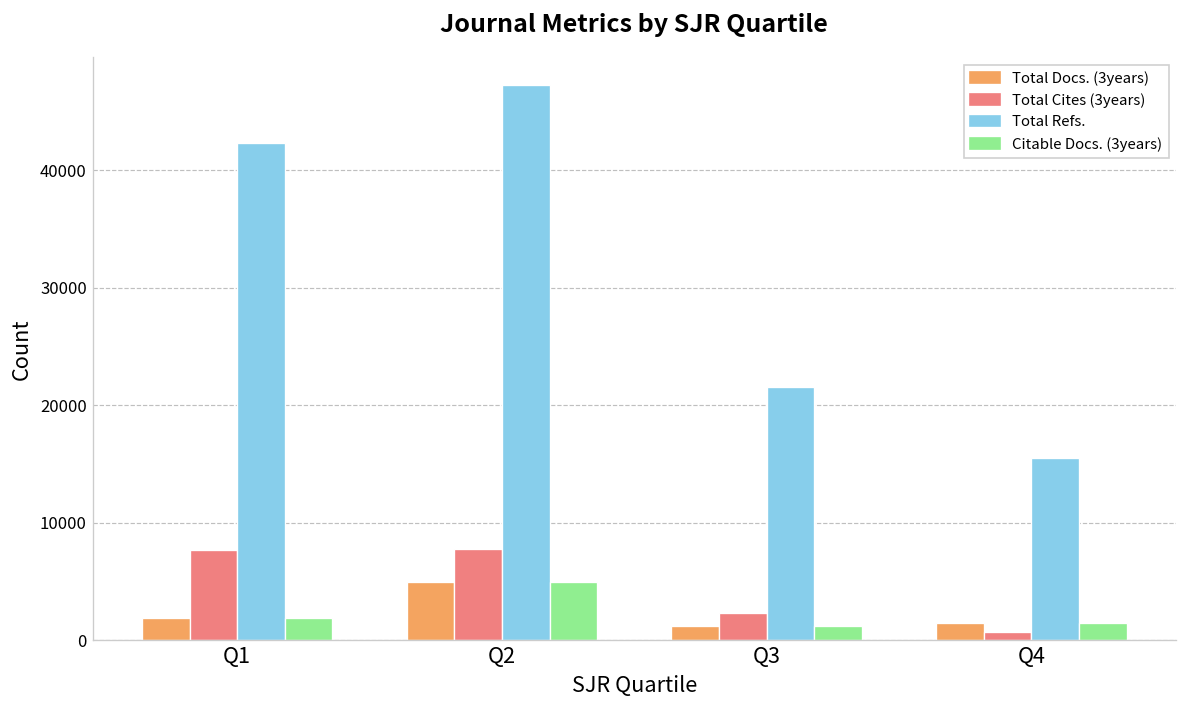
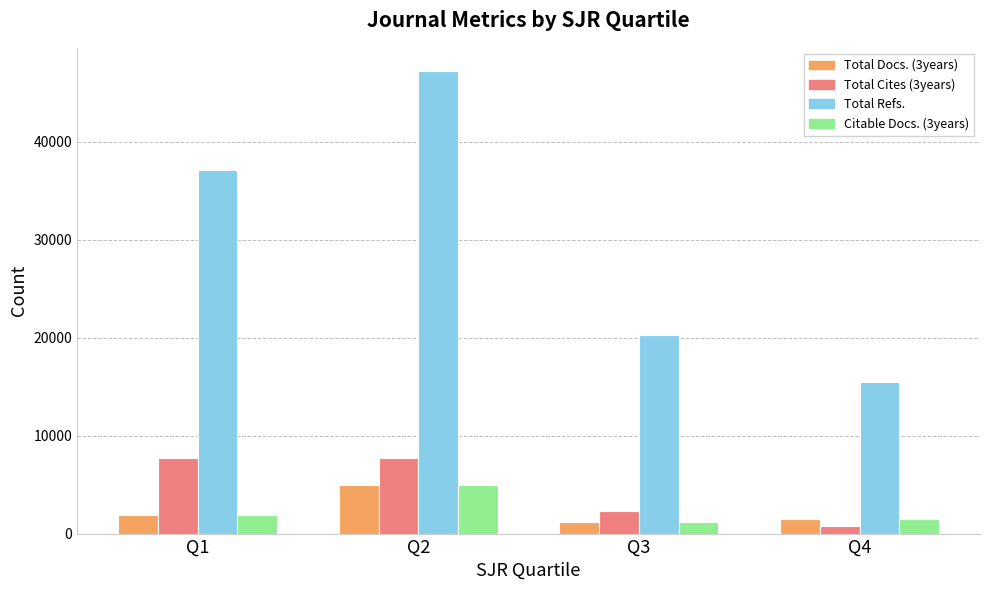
Total Refs., Q1: 42000 -> 37000
Total Refs., Q3: 22000 -> 20000
